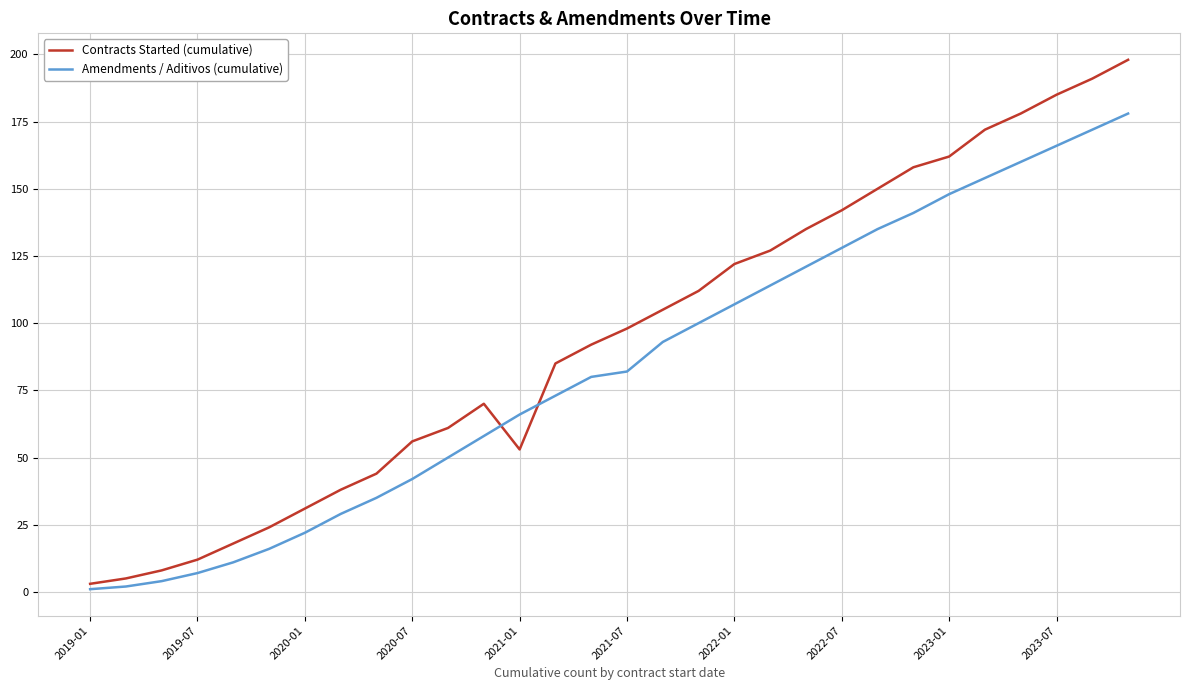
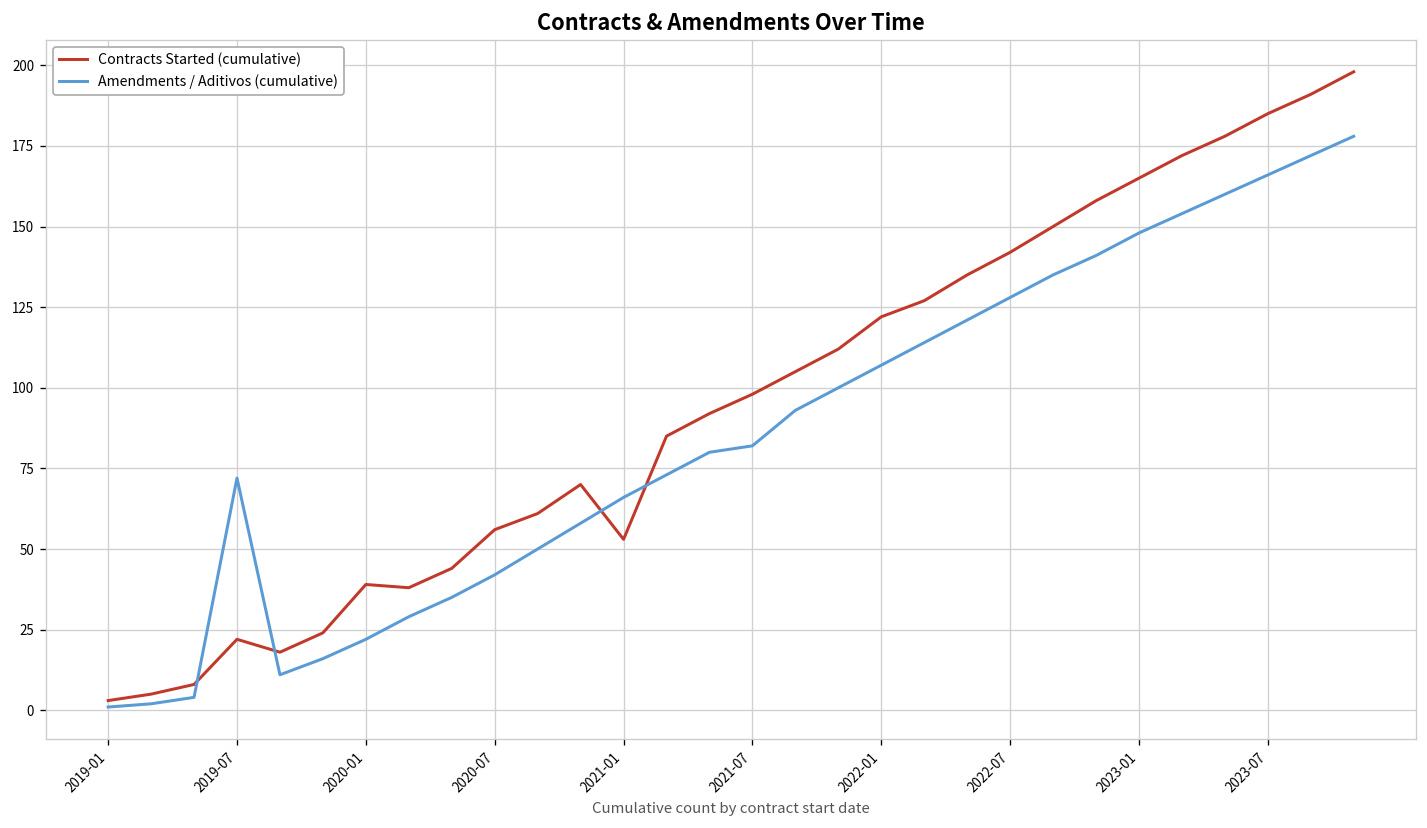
Contracts Started (cumulative), 2019-07: 12 -> 22
Amendments / Aditivos (cumulative), 2019-07: 7 -> 72
Contracts Started (cumulative), 2020-01: 31 -> 39
Contracts Started (cumulative), 2023-01: 162 -> 165
